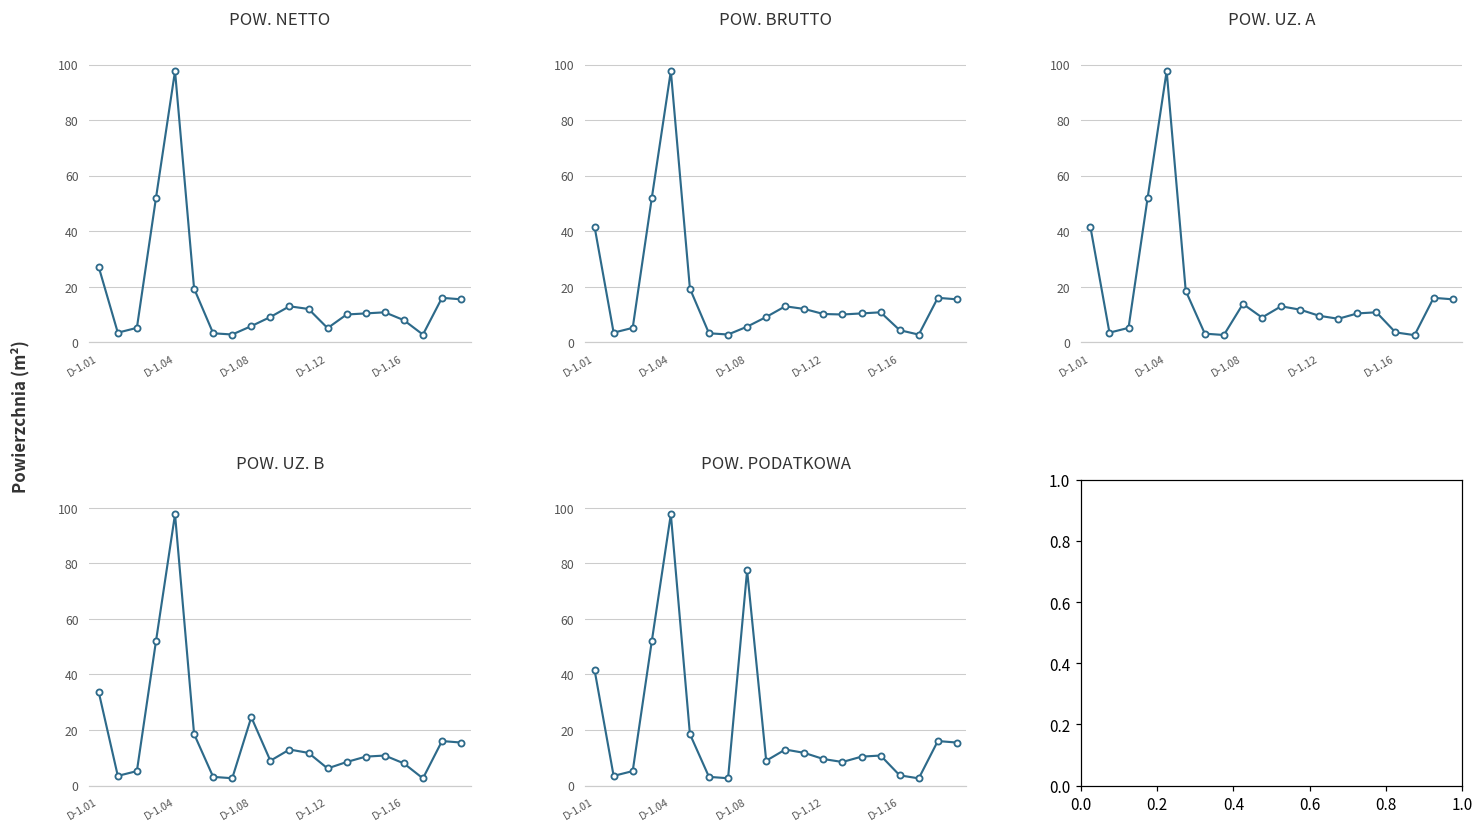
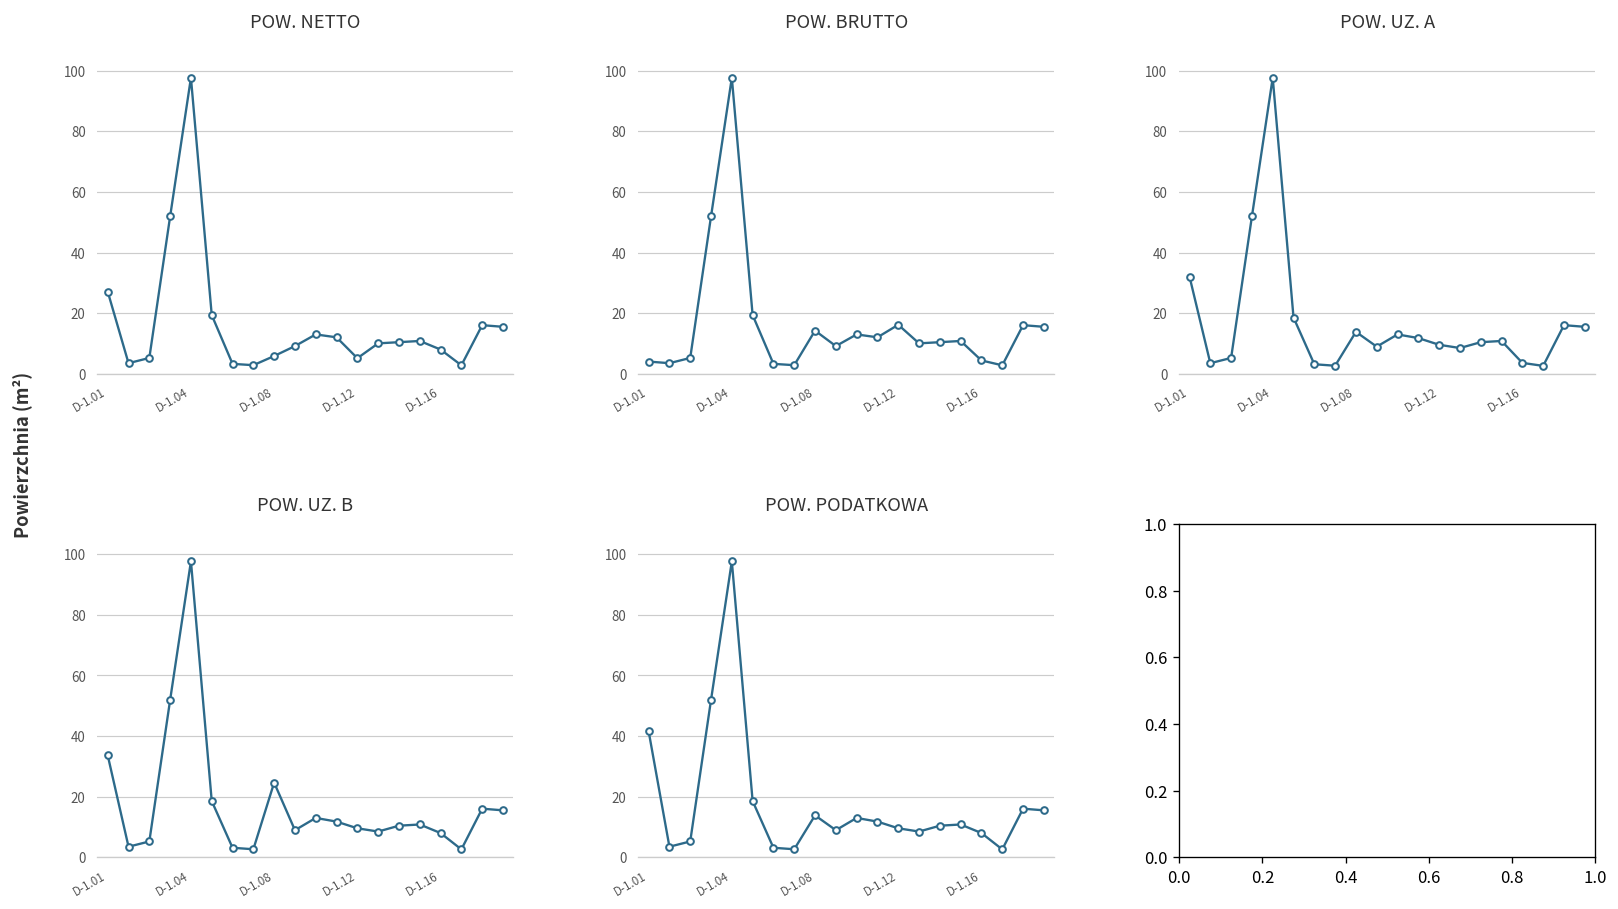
POW. BRUTTO, D-1.01: 42 -> 4
POW. BRUTTO, D-1.08: 6 -> 14
POW. BRUTTO, D-1.12: 10 -> 16
POW. UZ. A, D-1.01: 42 -> 32
POW. UZ. B, D-1.12: 6 -> 10
POW. PODATKOWA, D-1.08: 77 -> 14
POW. PODATKOWA, D-1.16: 4 -> 8
